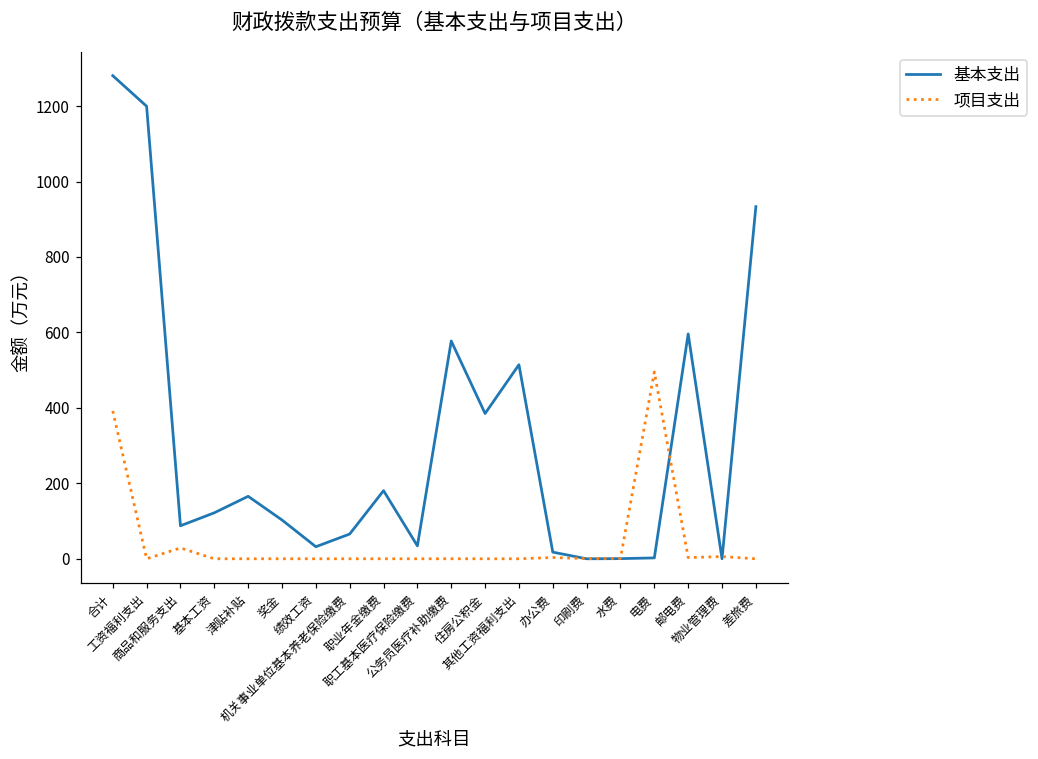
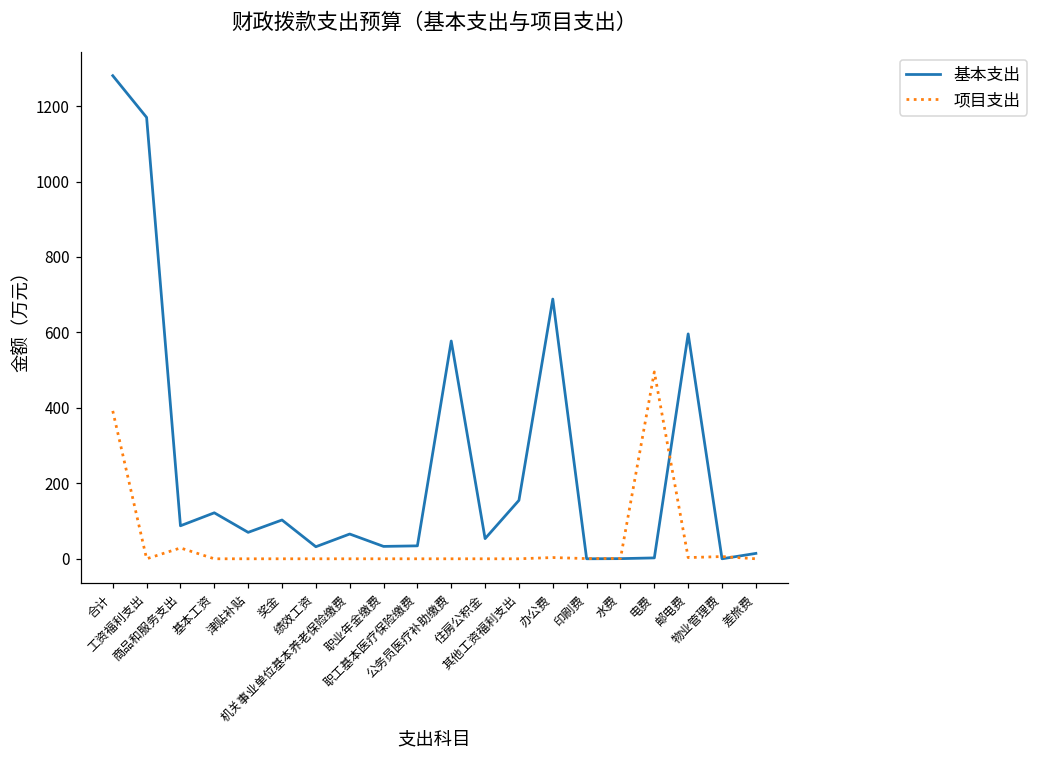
基本支出, 工资福利支出: 1200 -> 1170
基本支出, 津贴补贴: 170 -> 70
基本支出, 职业年金缴费: 180 -> 30
基本支出, 住房公积金: 390 -> 50
基本支出, 其他工资福利支出: 510 -> 150
基本支出, 办公费: 20 -> 690
基本支出, 差旅费: 930 -> 10
